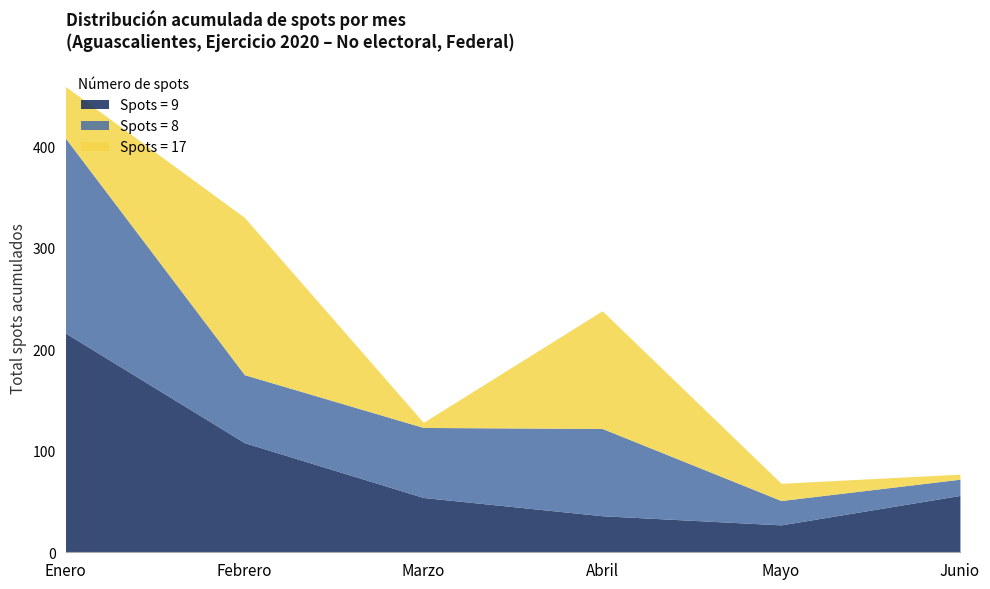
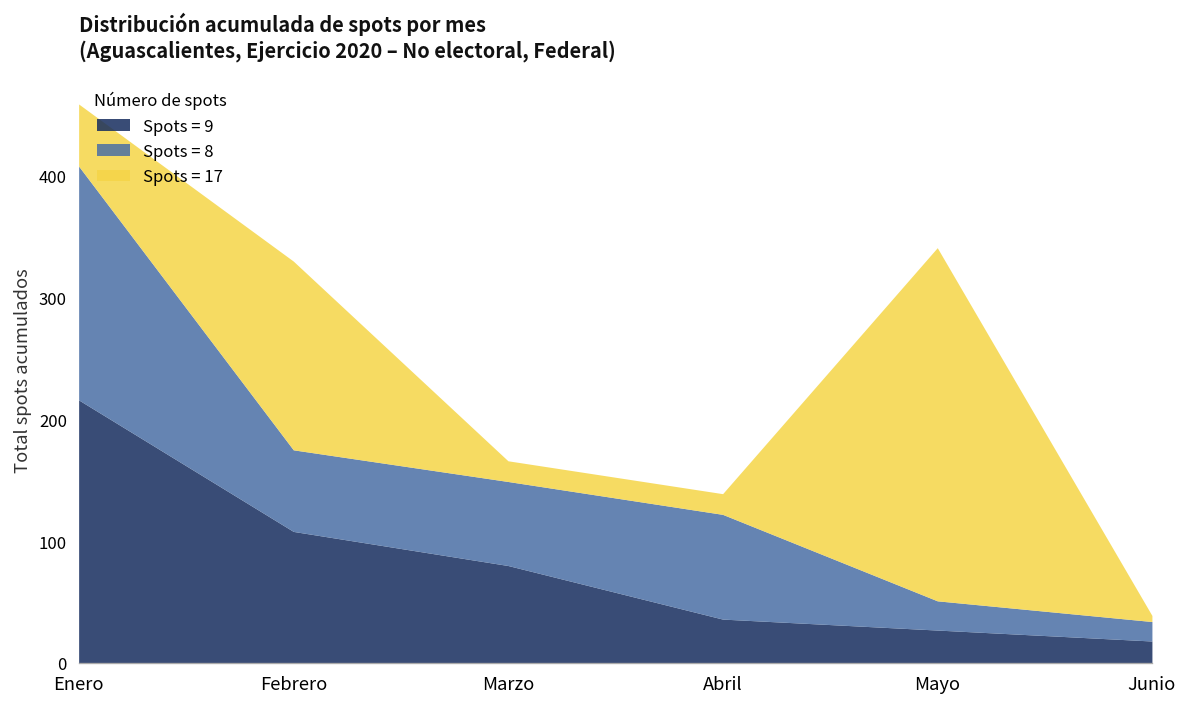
Spots = 9, Marzo: 54 -> 80
Spots = 17, Marzo: 5 -> 17
Spots = 17, Abril: 116 -> 17
Spots = 17, Mayo: 17 -> 290
Spots = 9, Junio: 56 -> 18
